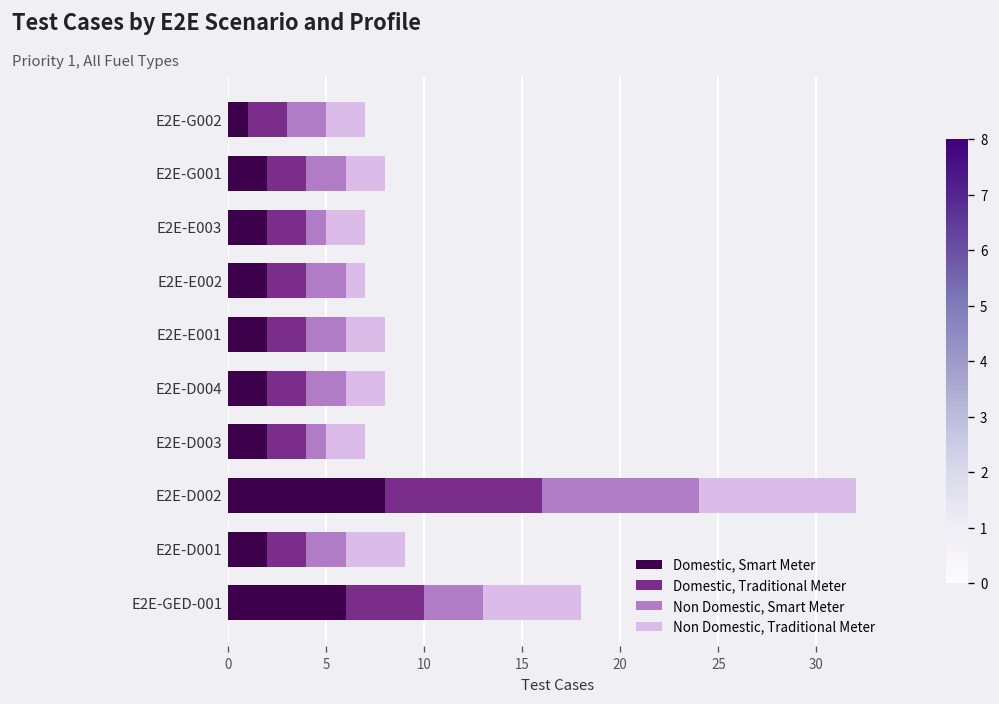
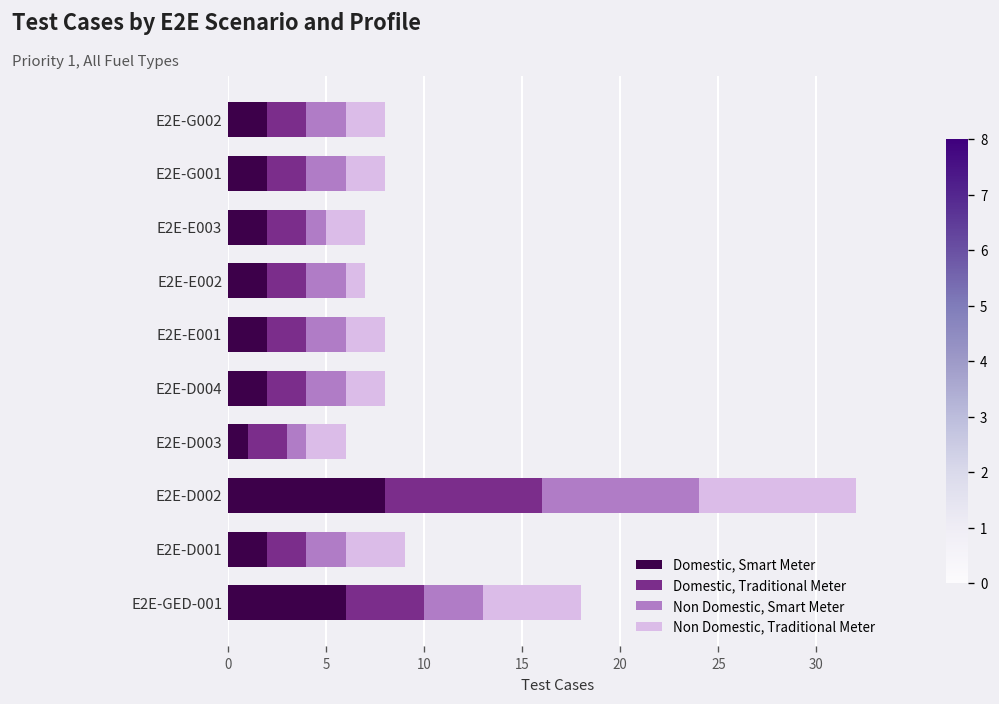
Domestic, Smart Meter, E2E-G002: 1 -> 2
Domestic, Smart Meter, E2E-D003: 2 -> 1
